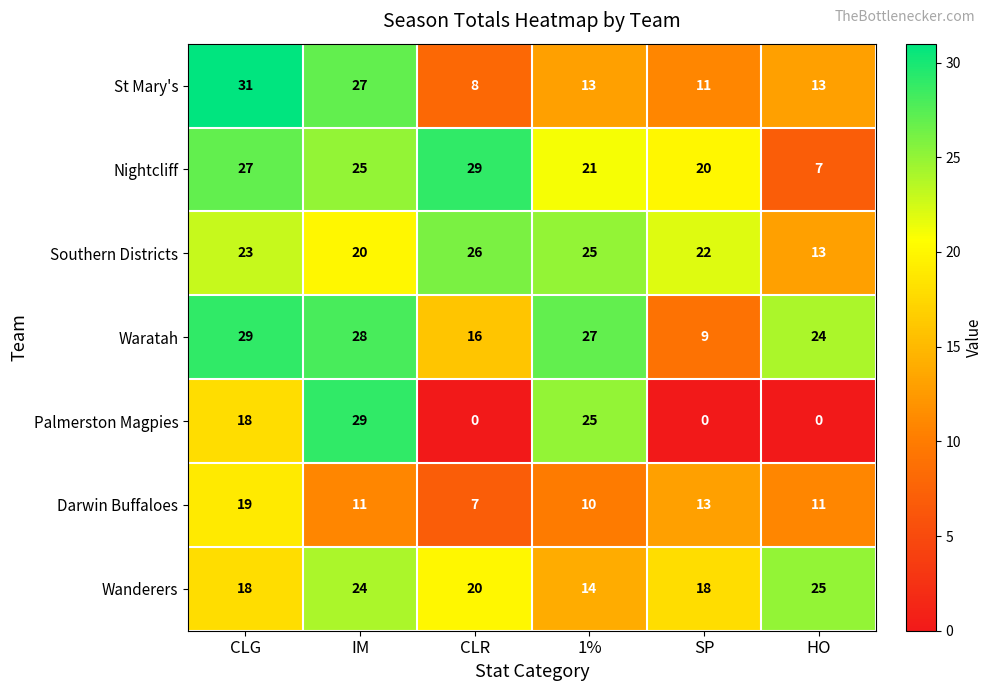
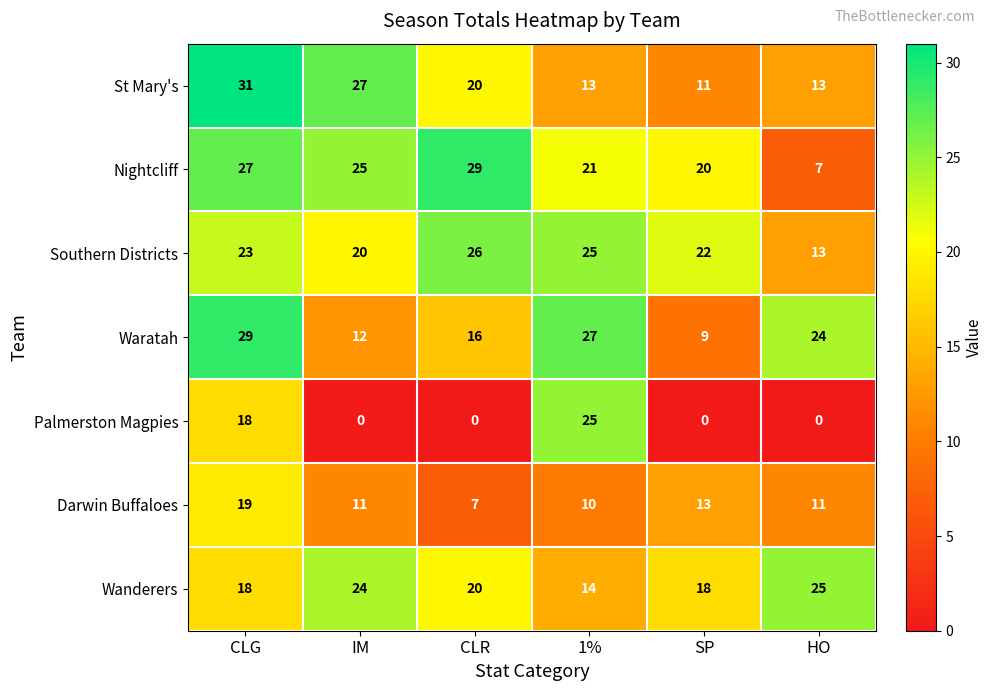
St Mary's, CLR: 8 -> 20
Waratah, IM: 28 -> 12
Palmerston Magpies, IM: 29 -> 0
